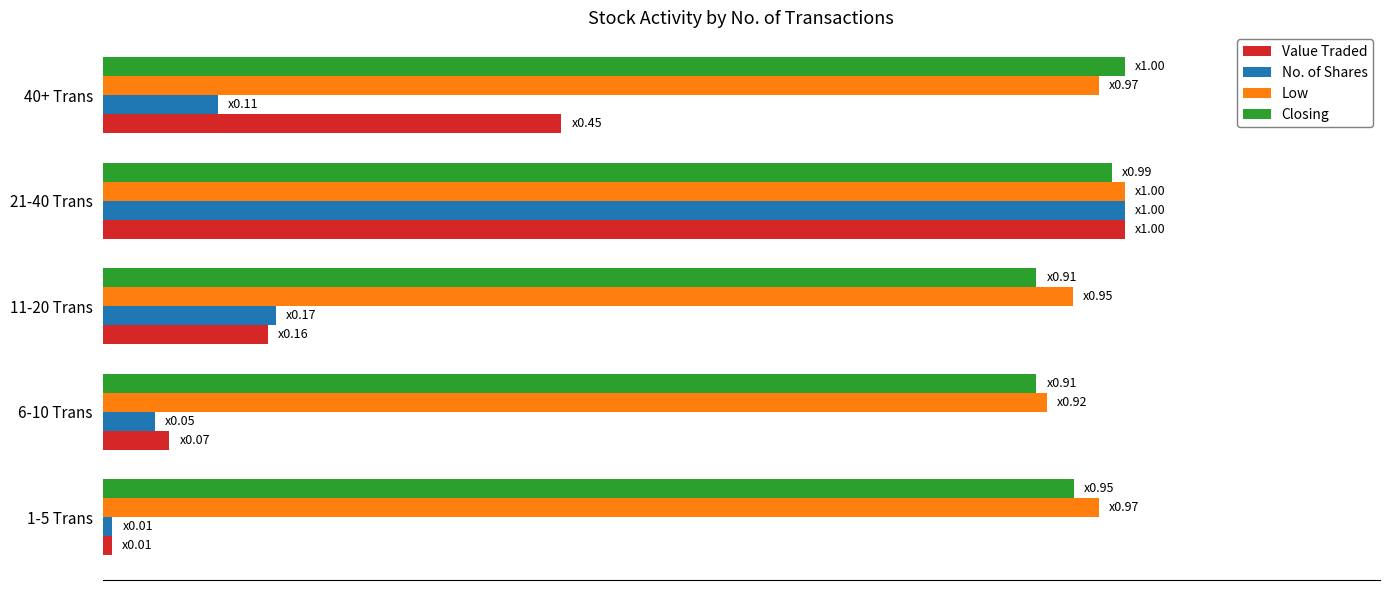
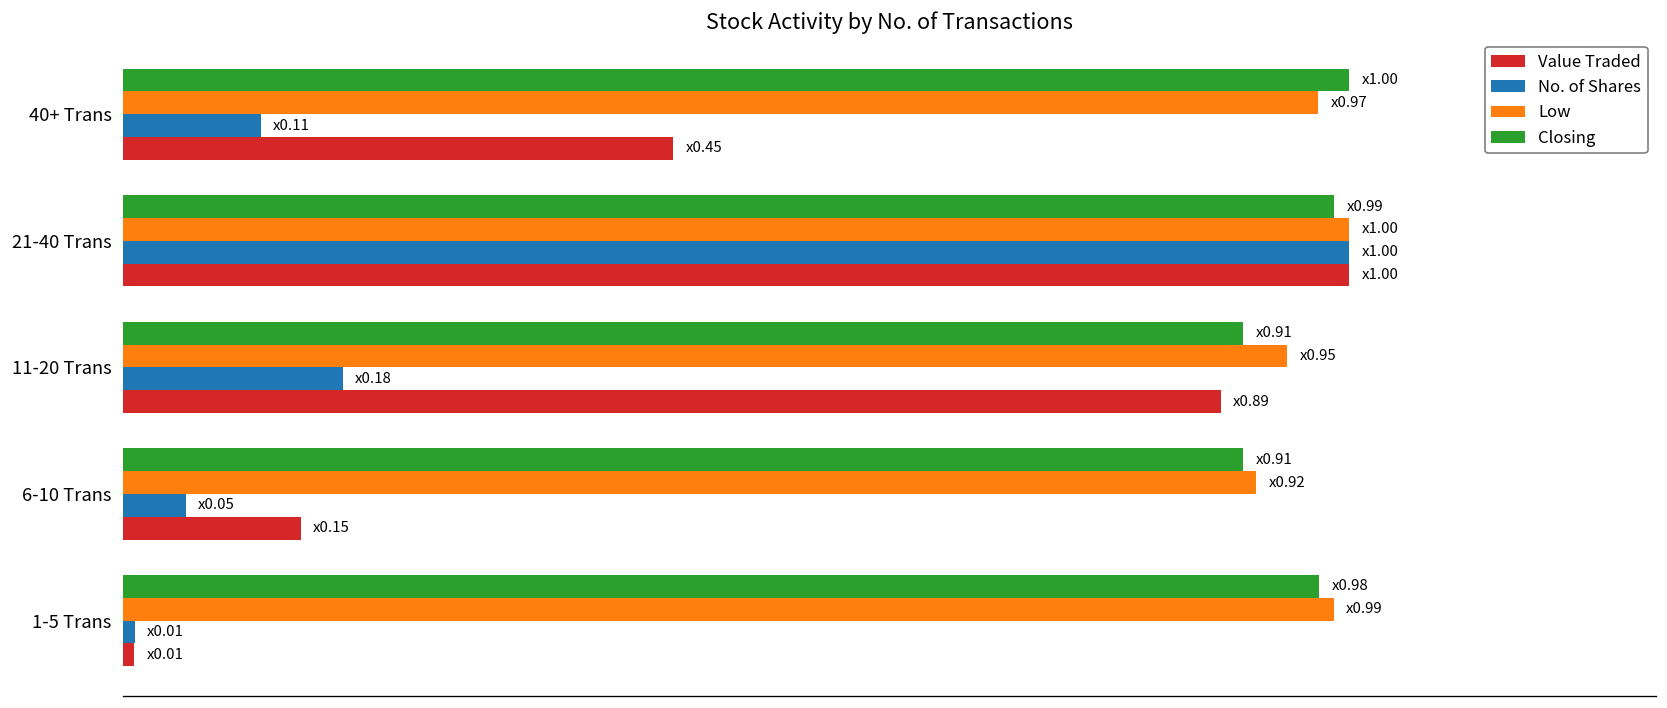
No. of Shares, 11-20 Trans: 0.17 -> 0.18
Value Traded, 11-20 Trans: 0.16 -> 0.89
Value Traded, 6-10 Trans: 0.07 -> 0.15
Closing, 1-5 Trans: 0.95 -> 0.98
Low, 1-5 Trans: 0.97 -> 0.99
